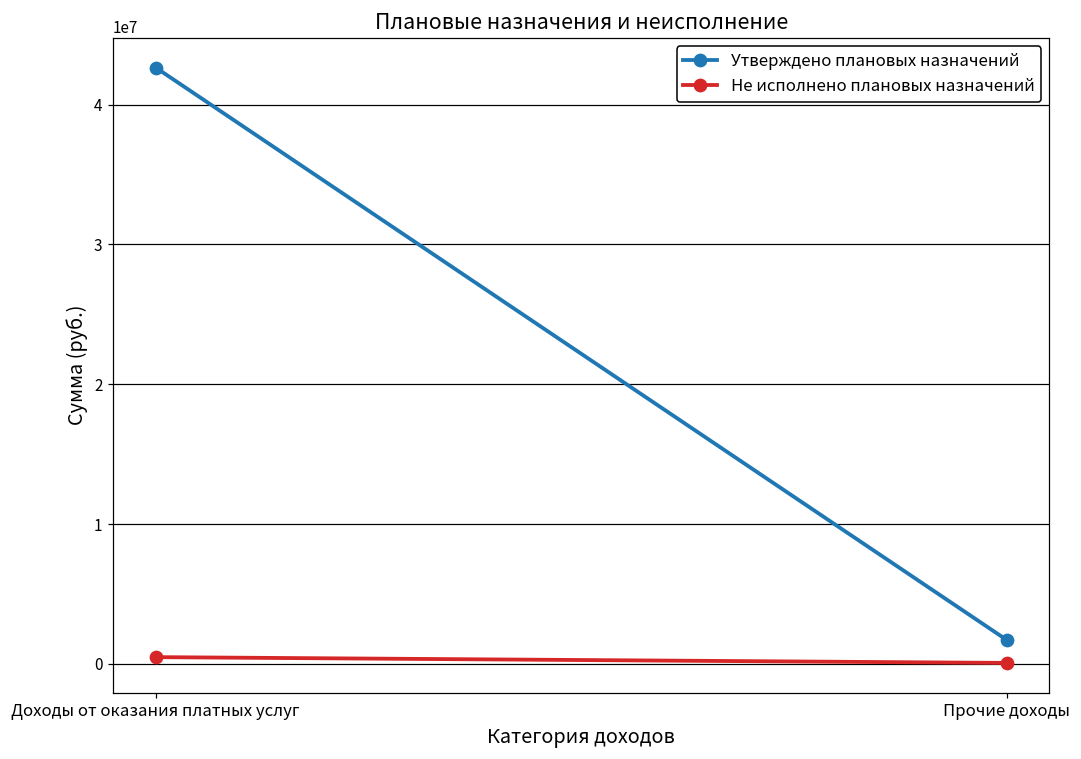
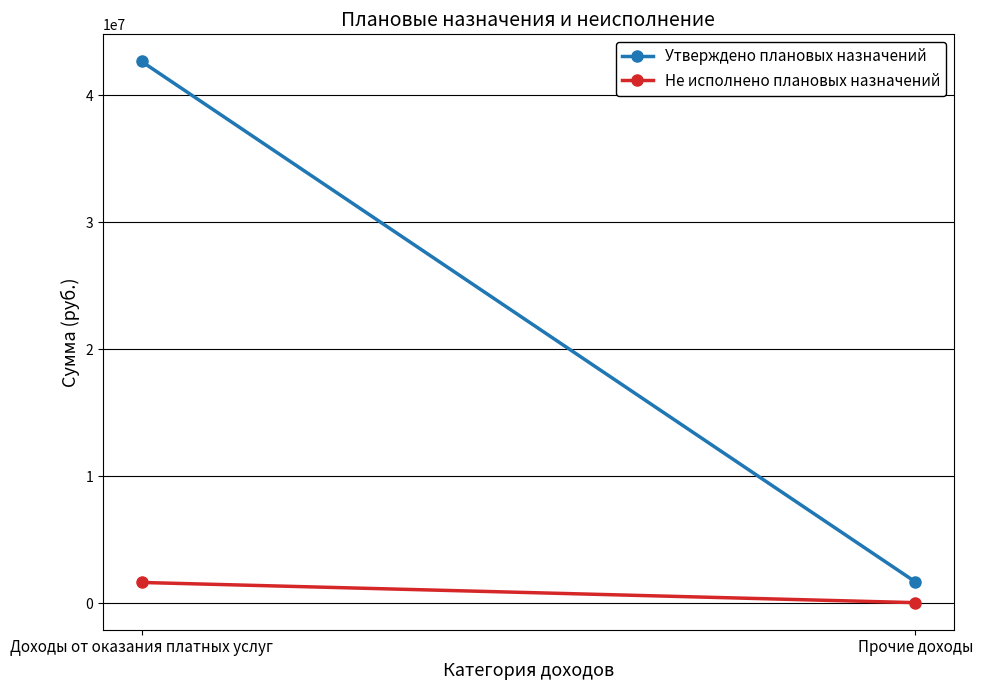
Не исполнено плановых назначений, Доходы от оказания платных услуг: 500000 -> 1700000
